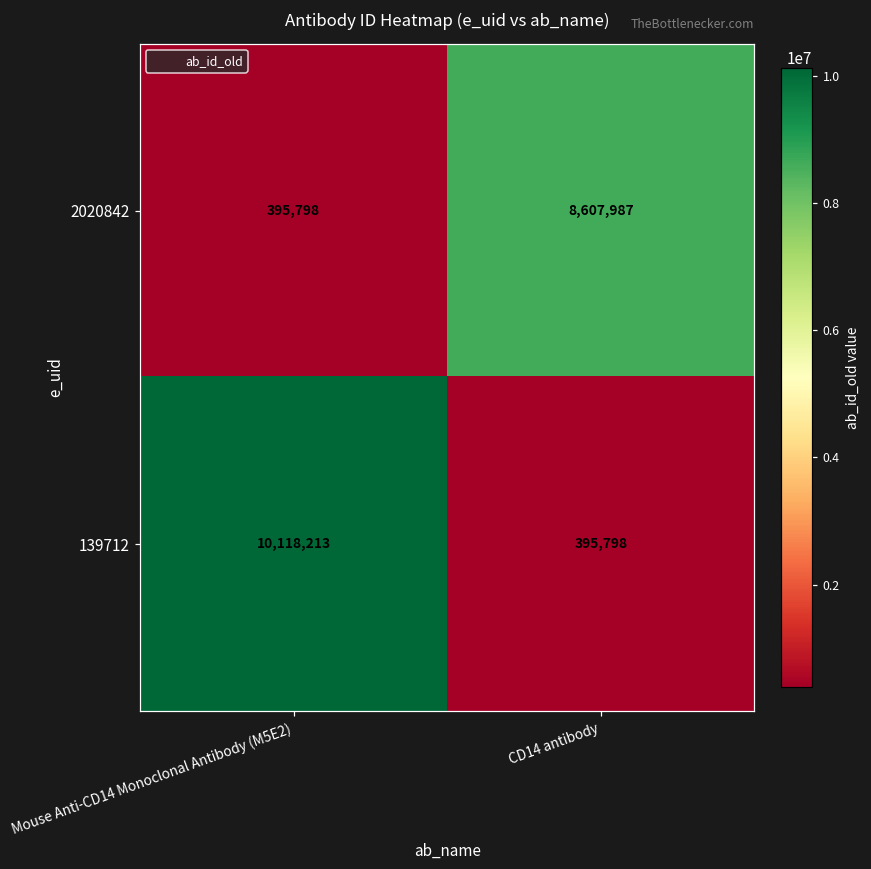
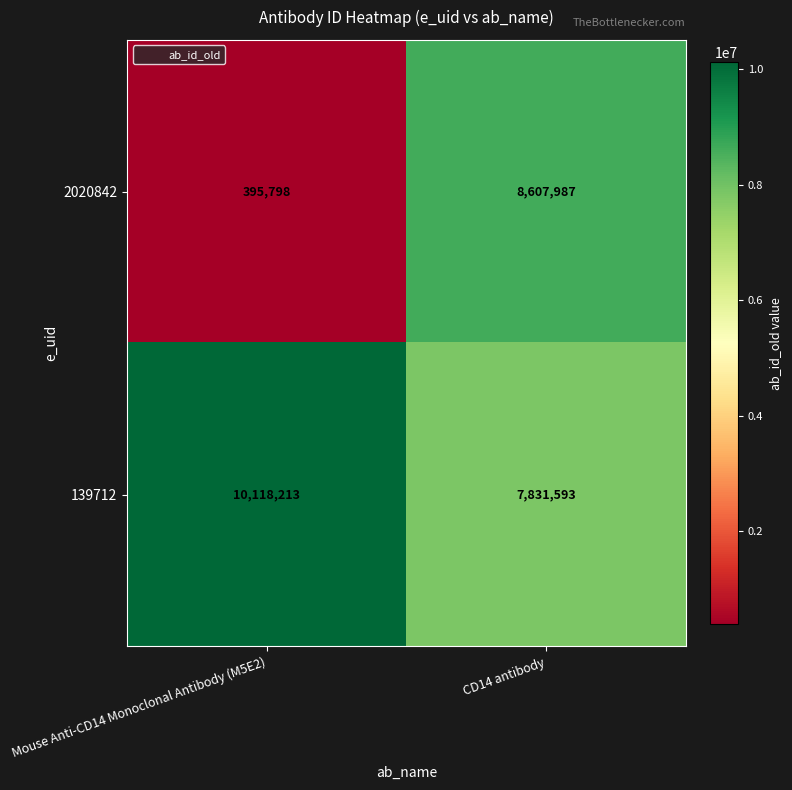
139712, CD14 antibody: 395,798 -> 7,831,593
